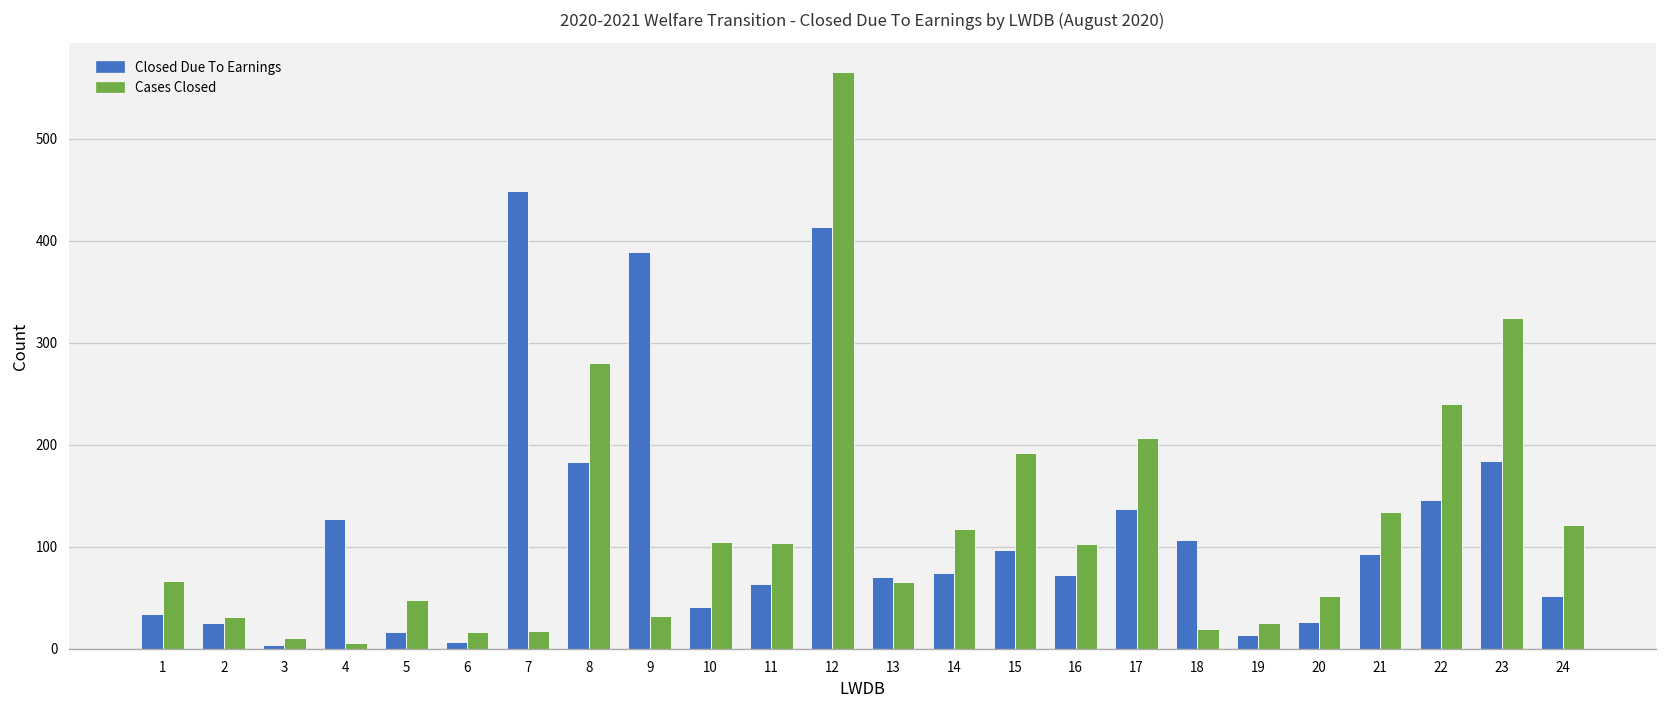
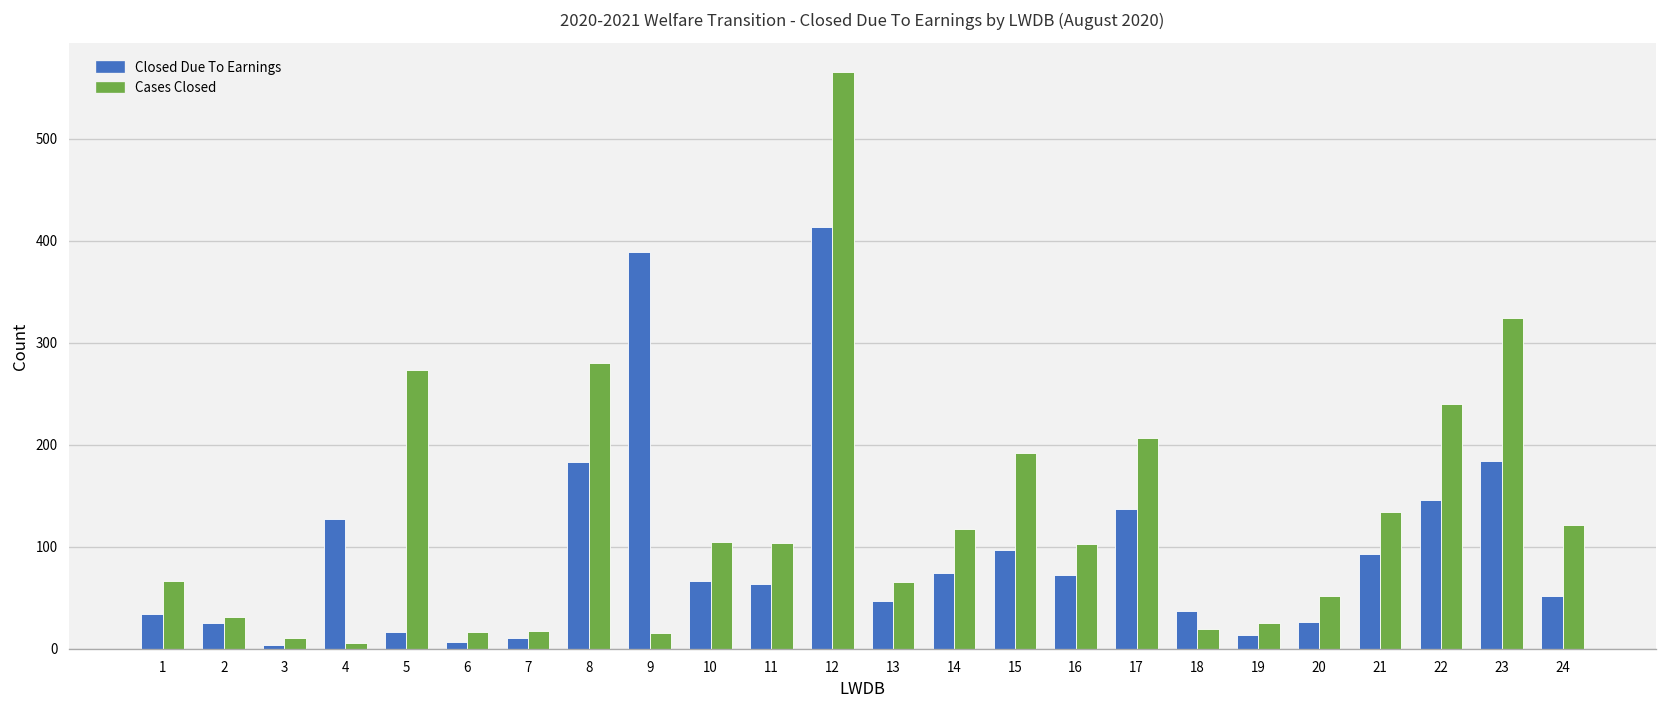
Cases Closed, 5: 50 -> 270
Closed Due To Earnings, 7: 450 -> 10
Cases Closed, 9: 30 -> 20
Closed Due To Earnings, 10: 40 -> 70
Closed Due To Earnings, 13: 70 -> 50
Closed Due To Earnings, 18: 110 -> 40
